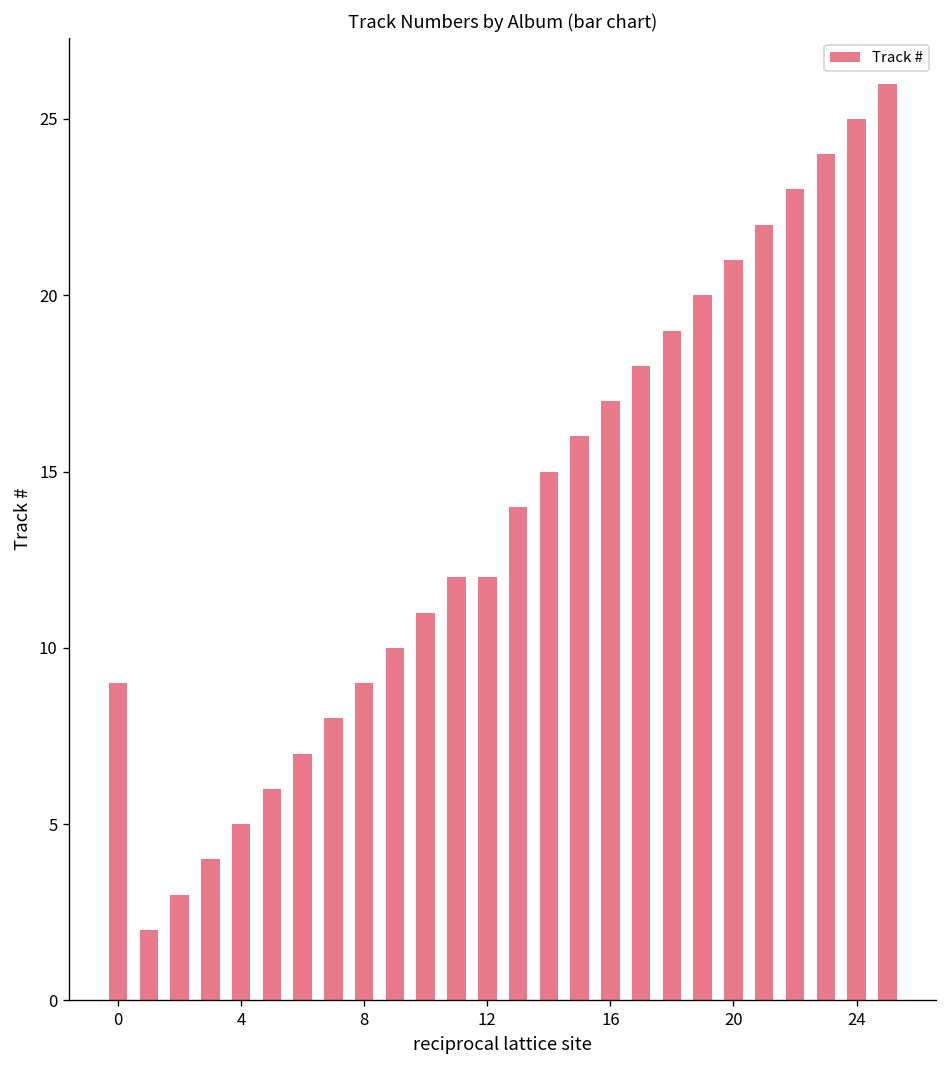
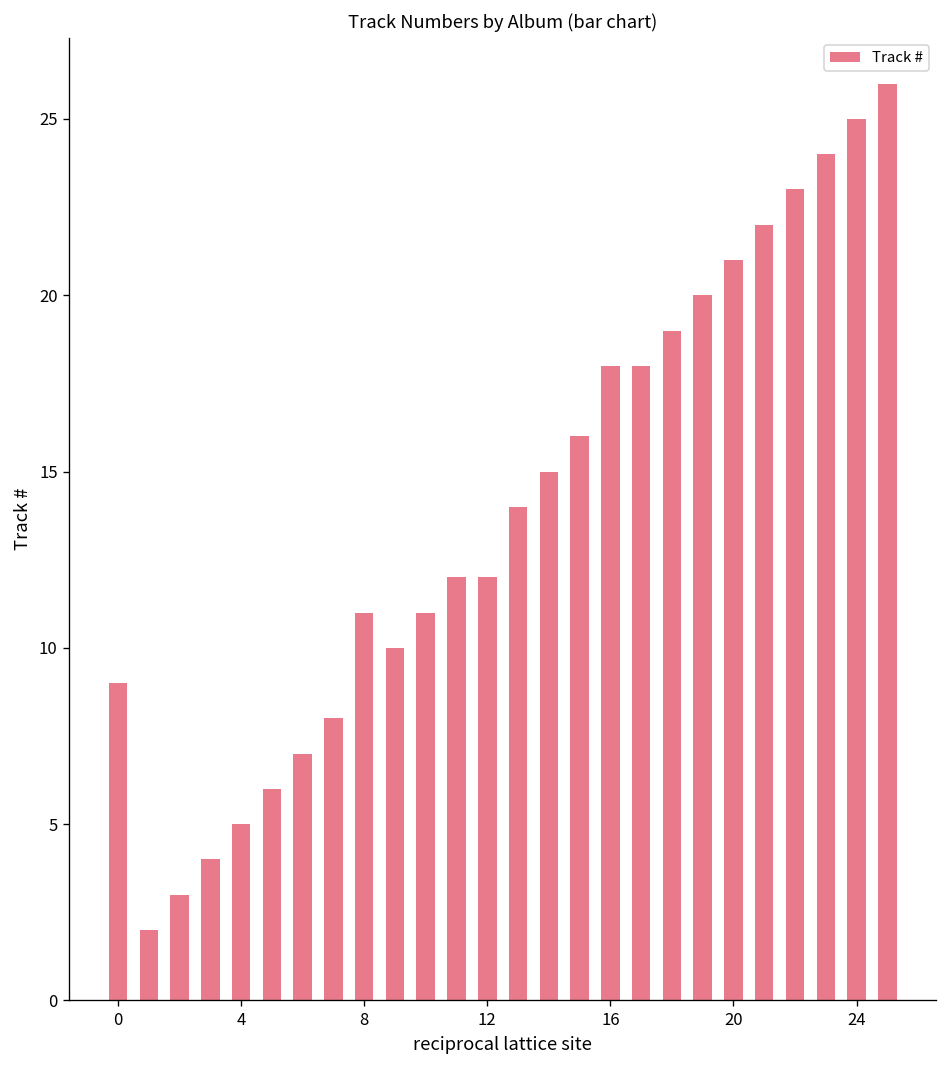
8: 9 -> 11
16: 17 -> 18
